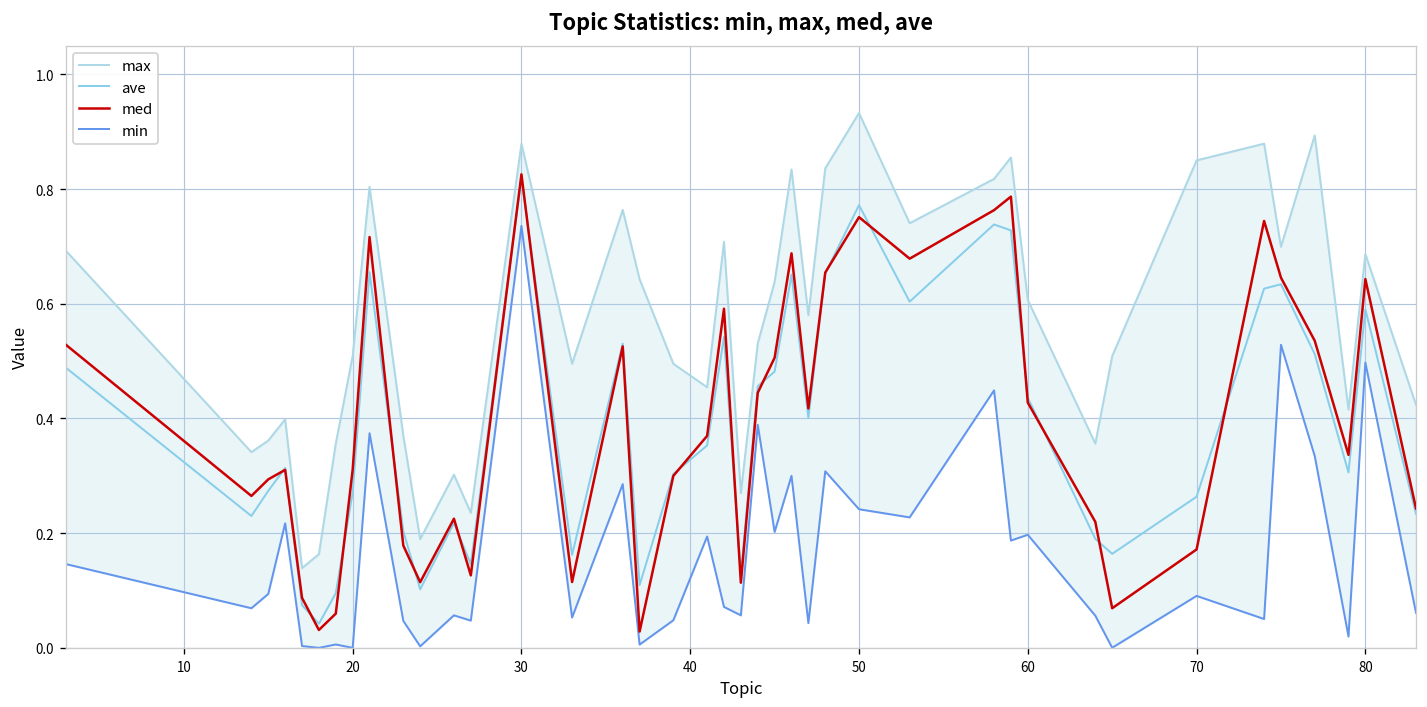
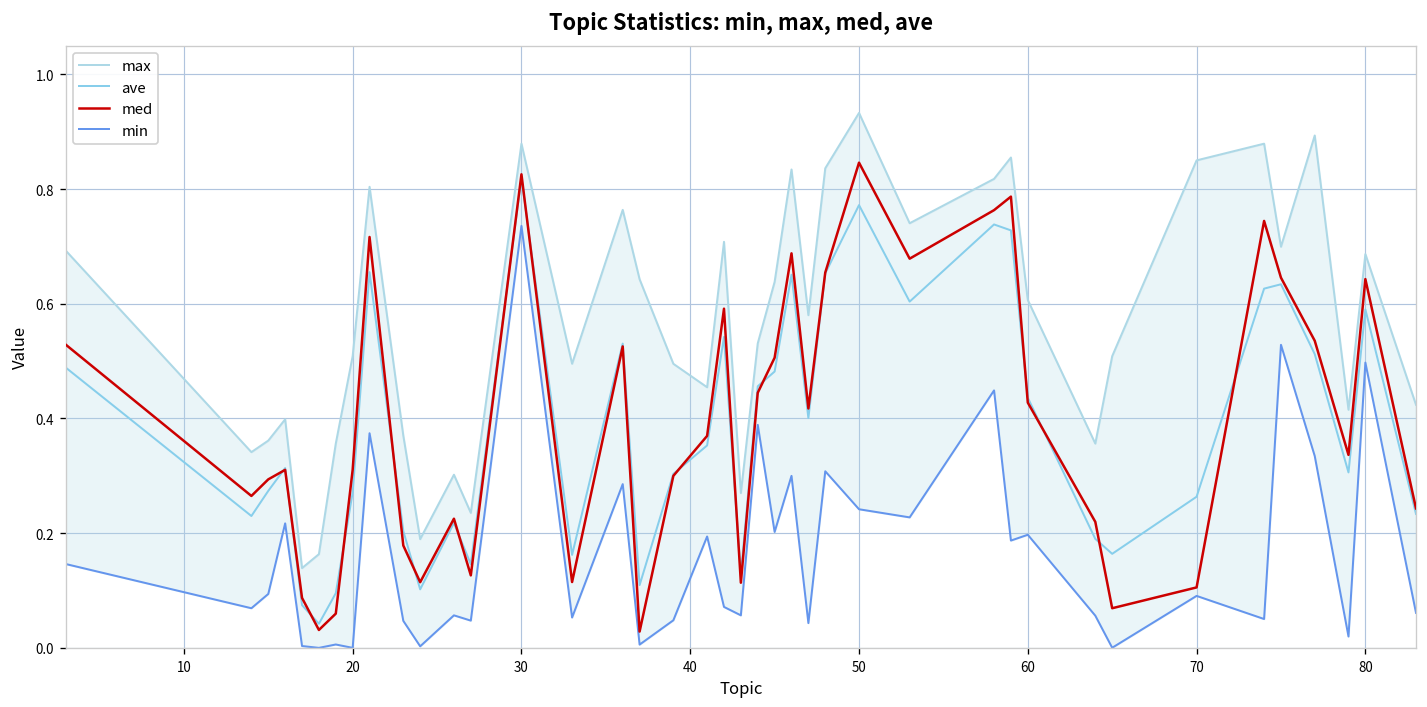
med, 50: 0.75 -> 0.85
med, 70: 0.17 -> 0.11
